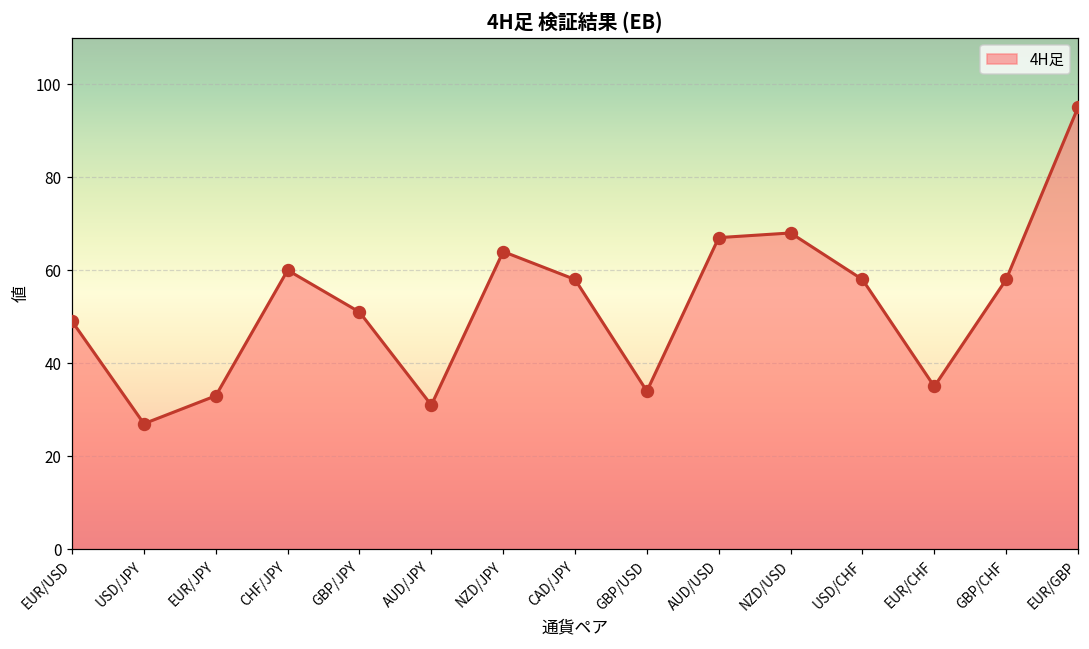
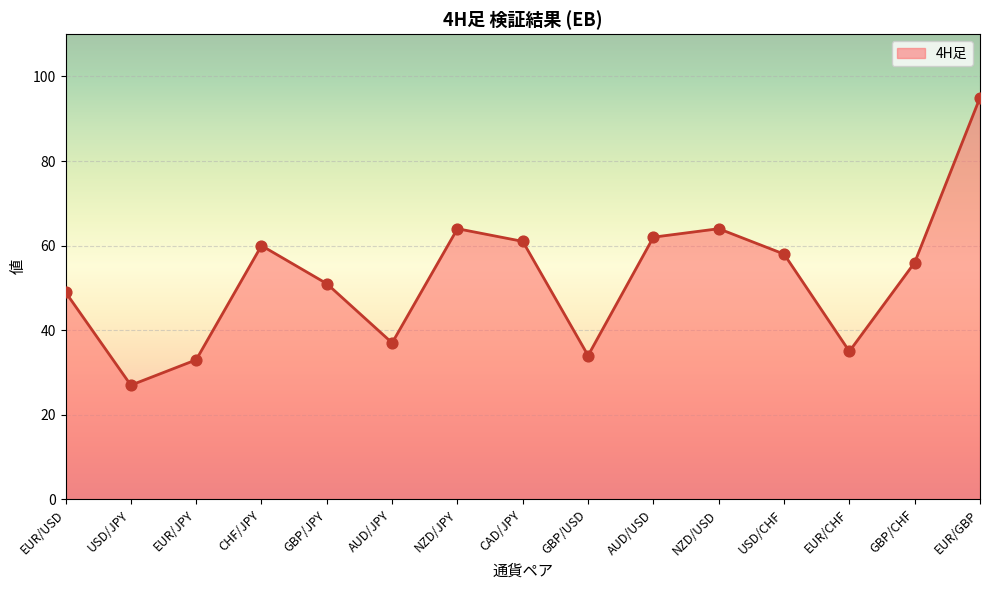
AUD/JPY: 31 -> 37
CAD/JPY: 58 -> 61
AUD/USD: 67 -> 62
NZD/USD: 68 -> 64
GBP/CHF: 58 -> 56
